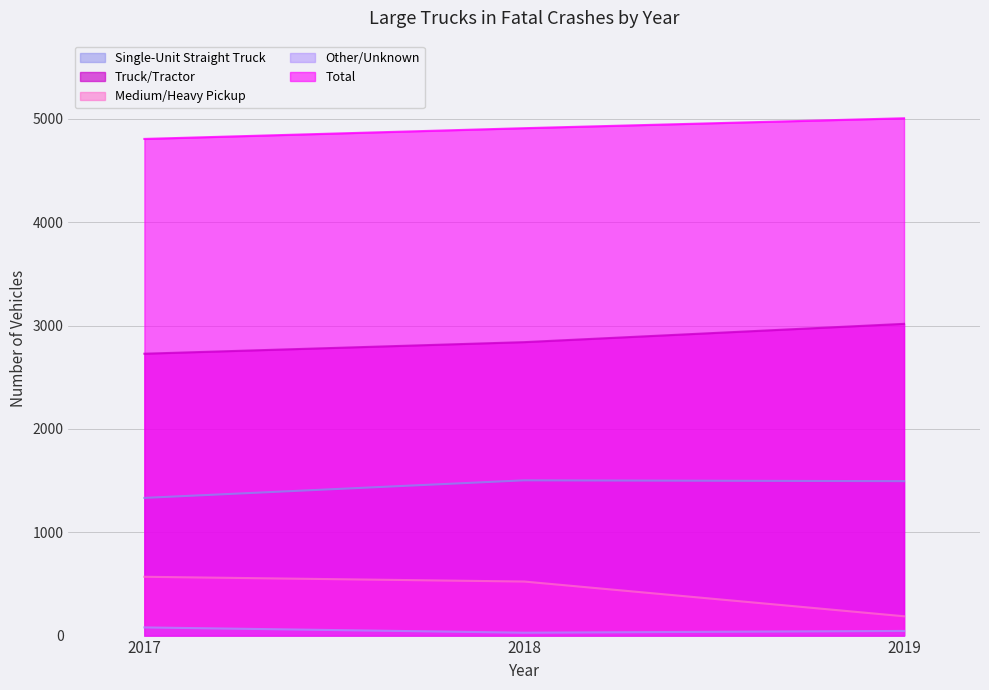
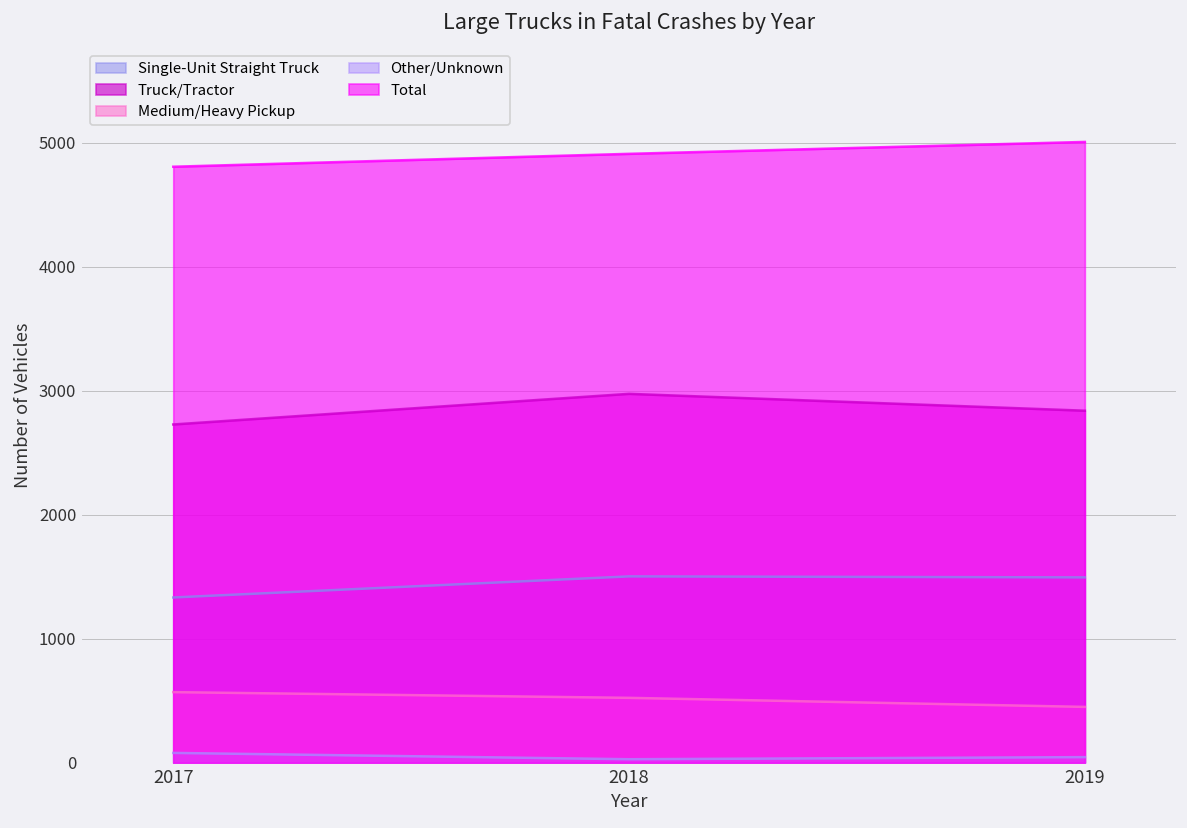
Truck/Tractor, 2018: 2840 -> 2970
Truck/Tractor, 2019: 3020 -> 2840
Medium/Heavy Pickup, 2019: 190 -> 450
